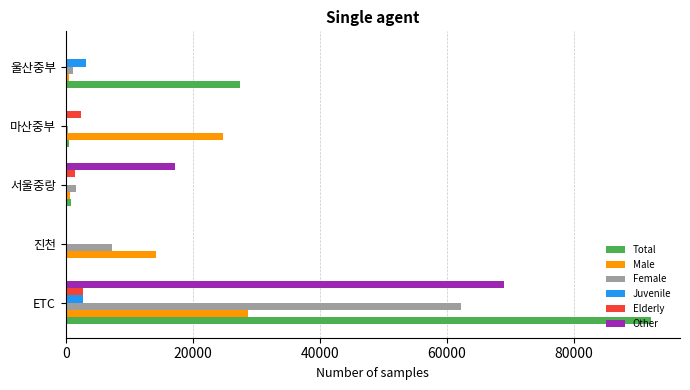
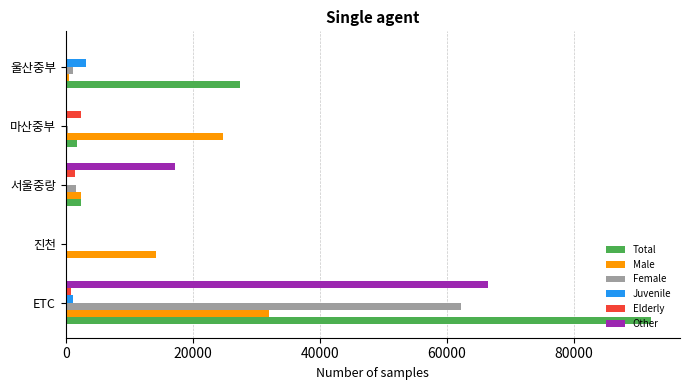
Total, 마산중부: 1000 -> 2000
Male, 서울중랑: 1000 -> 2000
Total, 서울중랑: 1000 -> 2000
Female, 진천: 7000 -> 0
Other, ETC: 69000 -> 66000
Elderly, ETC: 3000 -> 1000
Juvenile, ETC: 3000 -> 1000
Male, ETC: 29000 -> 32000
